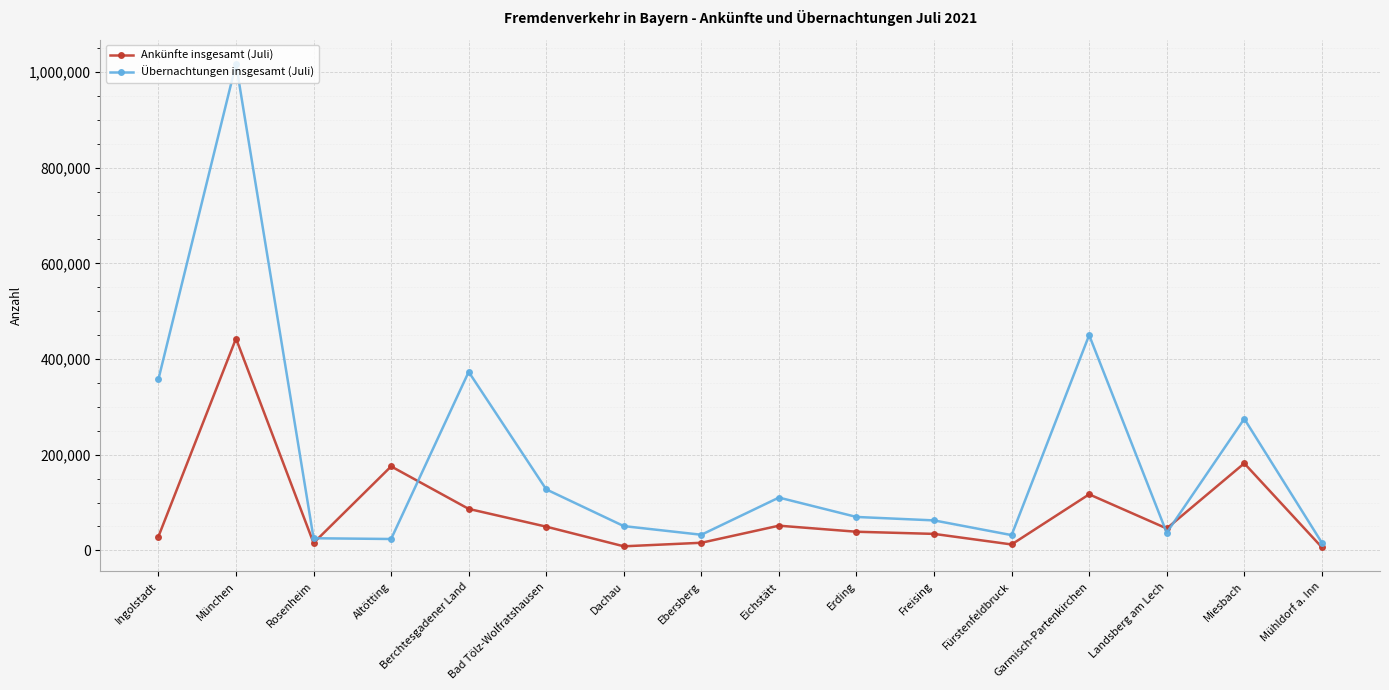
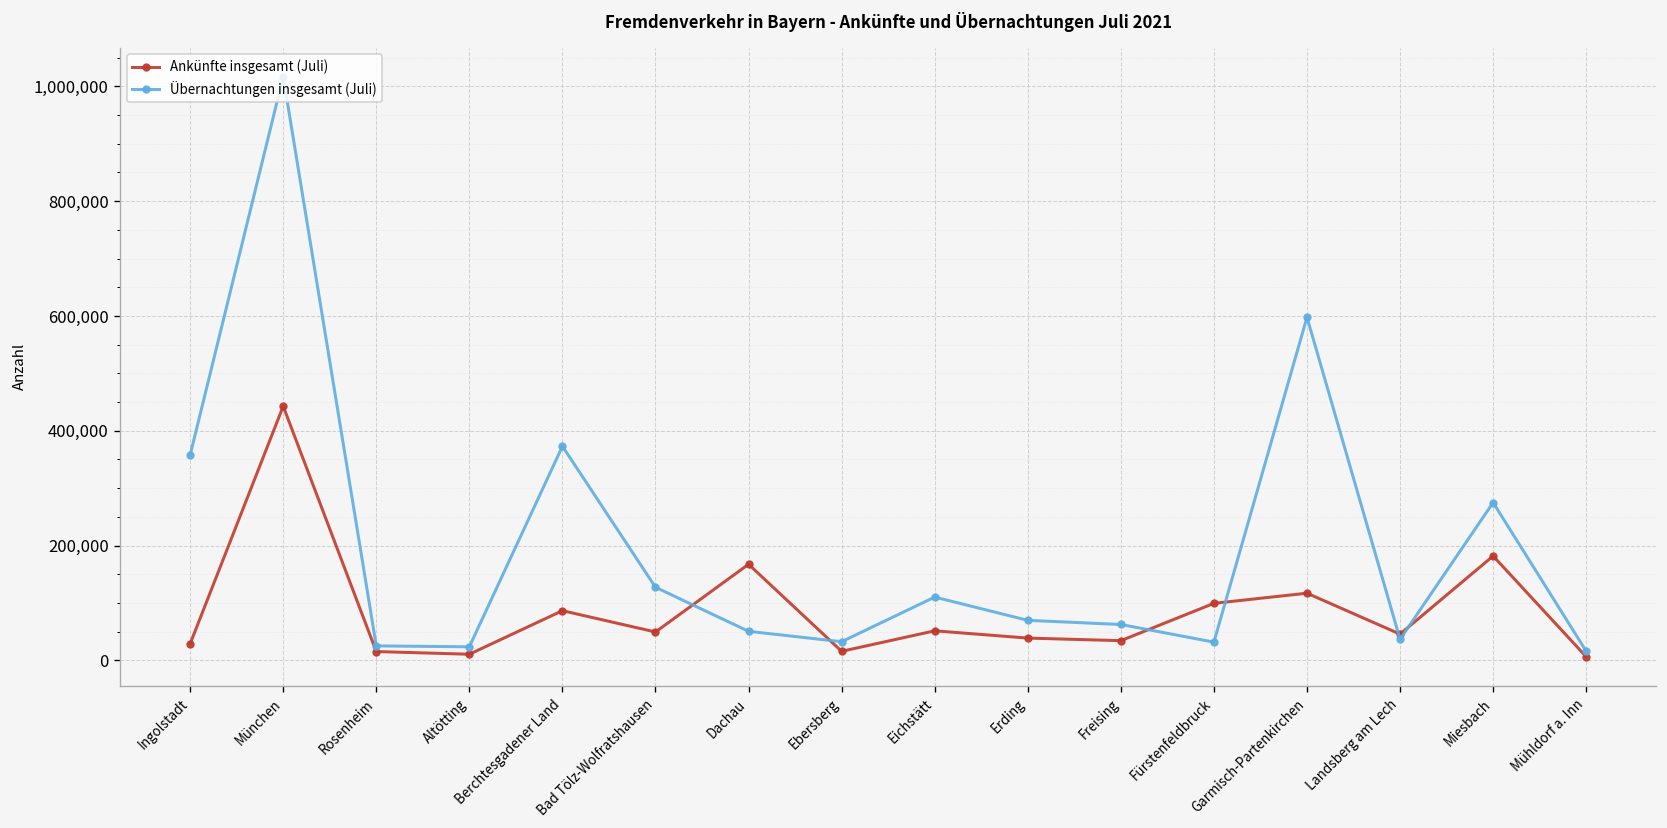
Ankünfte insgesamt (Juli), Altötting: 180,000 -> 10,000
Ankünfte insgesamt (Juli), Dachau: 10,000 -> 170,000
Ankünfte insgesamt (Juli), Fürstenfeldbruck: 10,000 -> 100,000
Übernachtungen insgesamt (Juli), Garmisch-Partenkirchen: 450,000 -> 600,000
